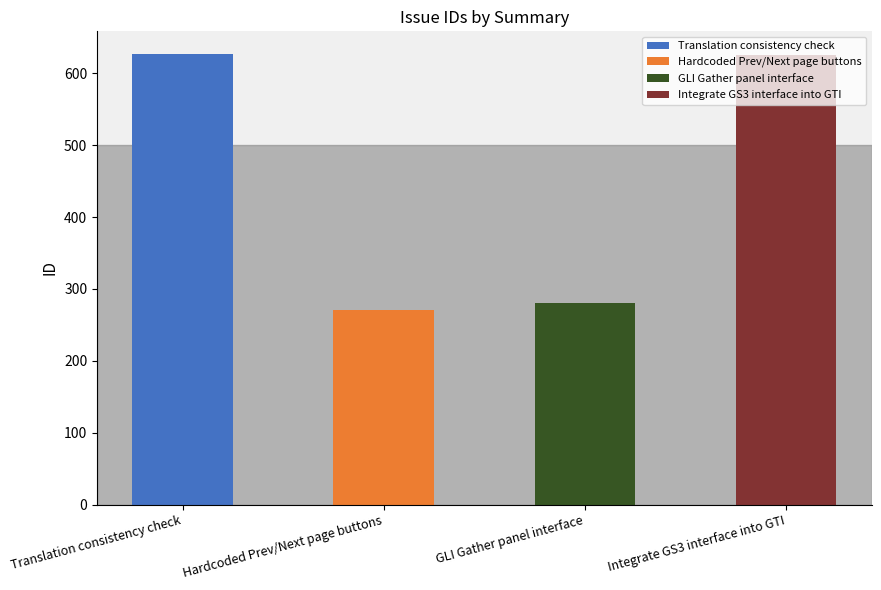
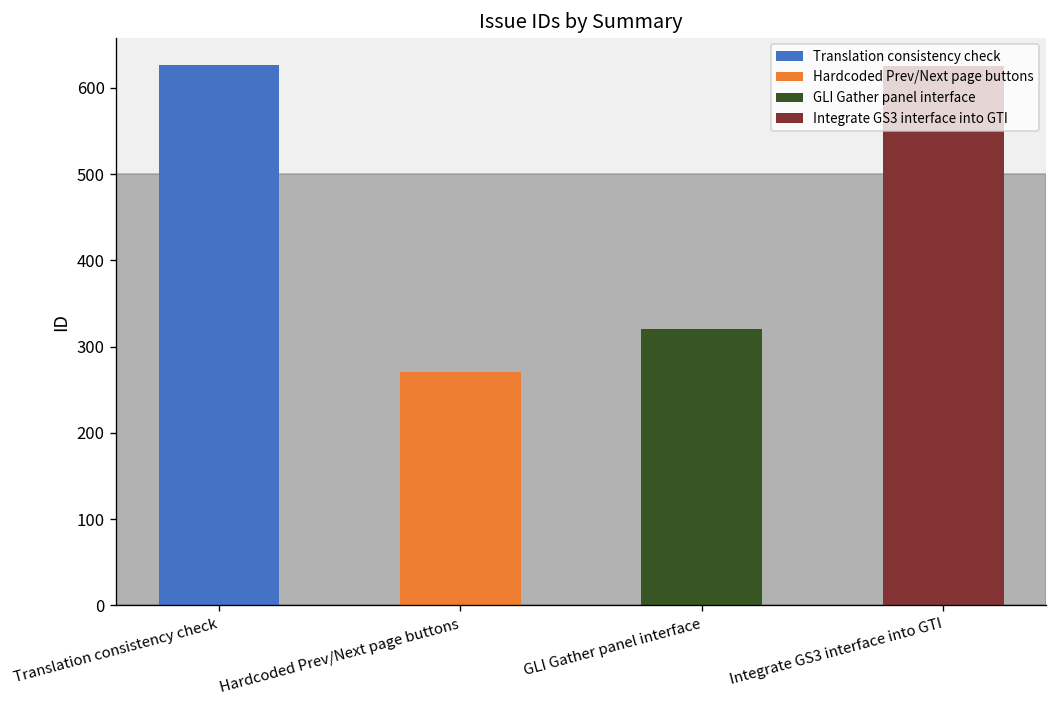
GLI Gather panel interface: 280 -> 320
